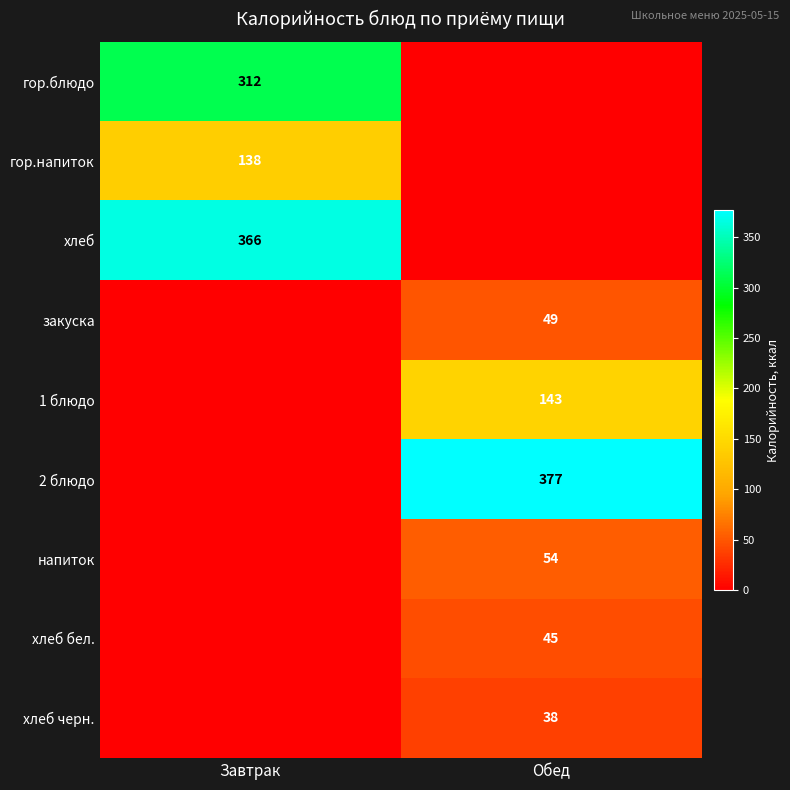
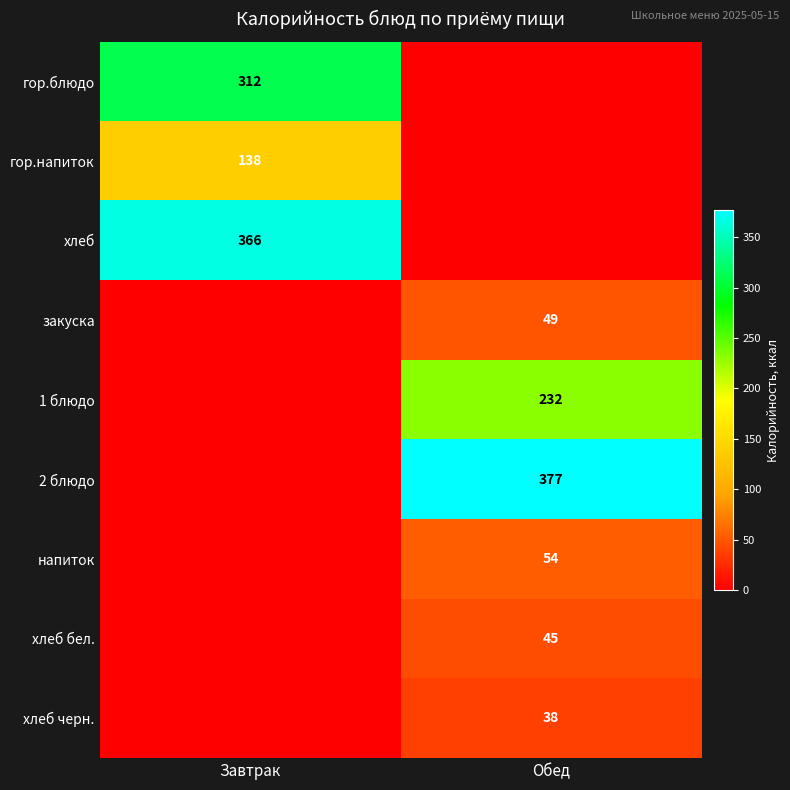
1 блюдо, Обед: 143 -> 232
